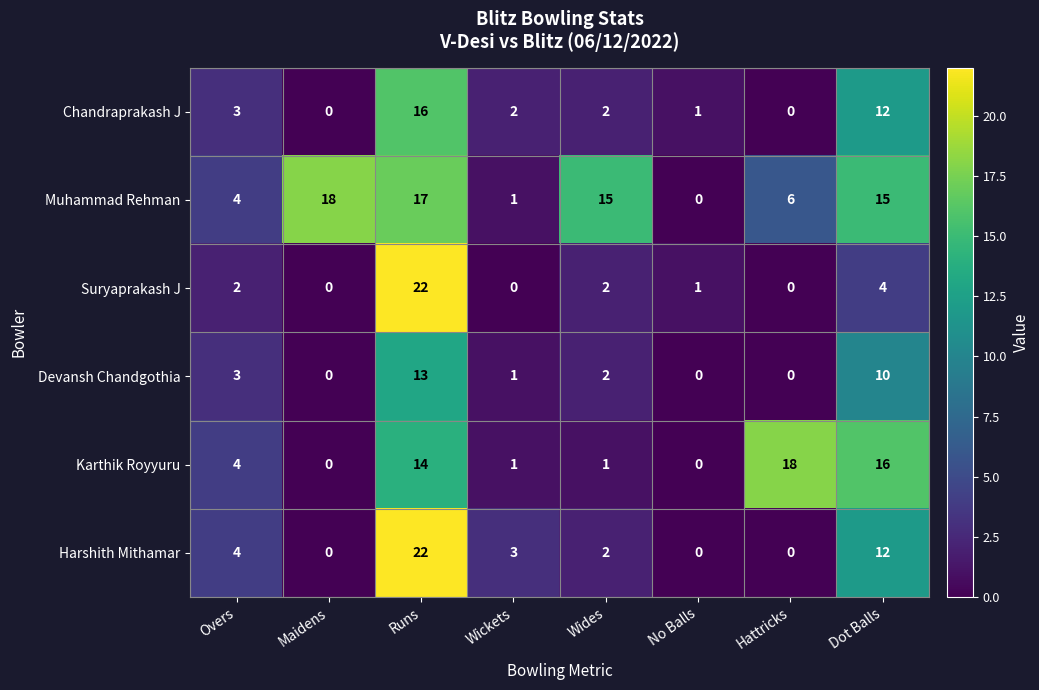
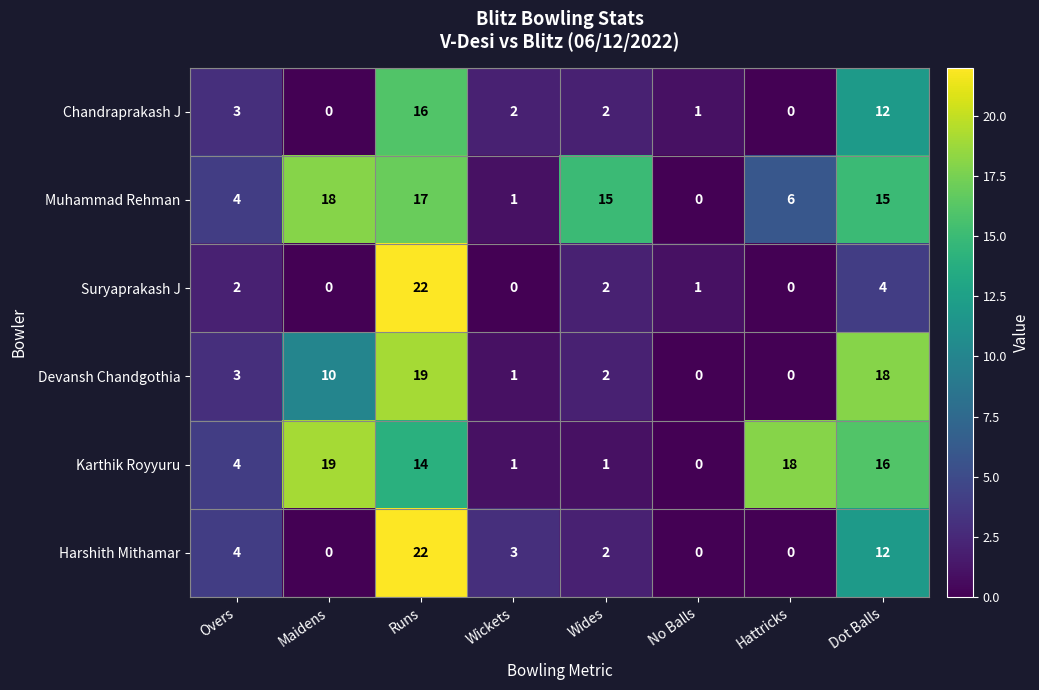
Devansh Chandgothia, Maidens: 0 -> 10
Devansh Chandgothia, Runs: 13 -> 19
Devansh Chandgothia, Dot Balls: 10 -> 18
Karthik Royyuru, Maidens: 0 -> 19
